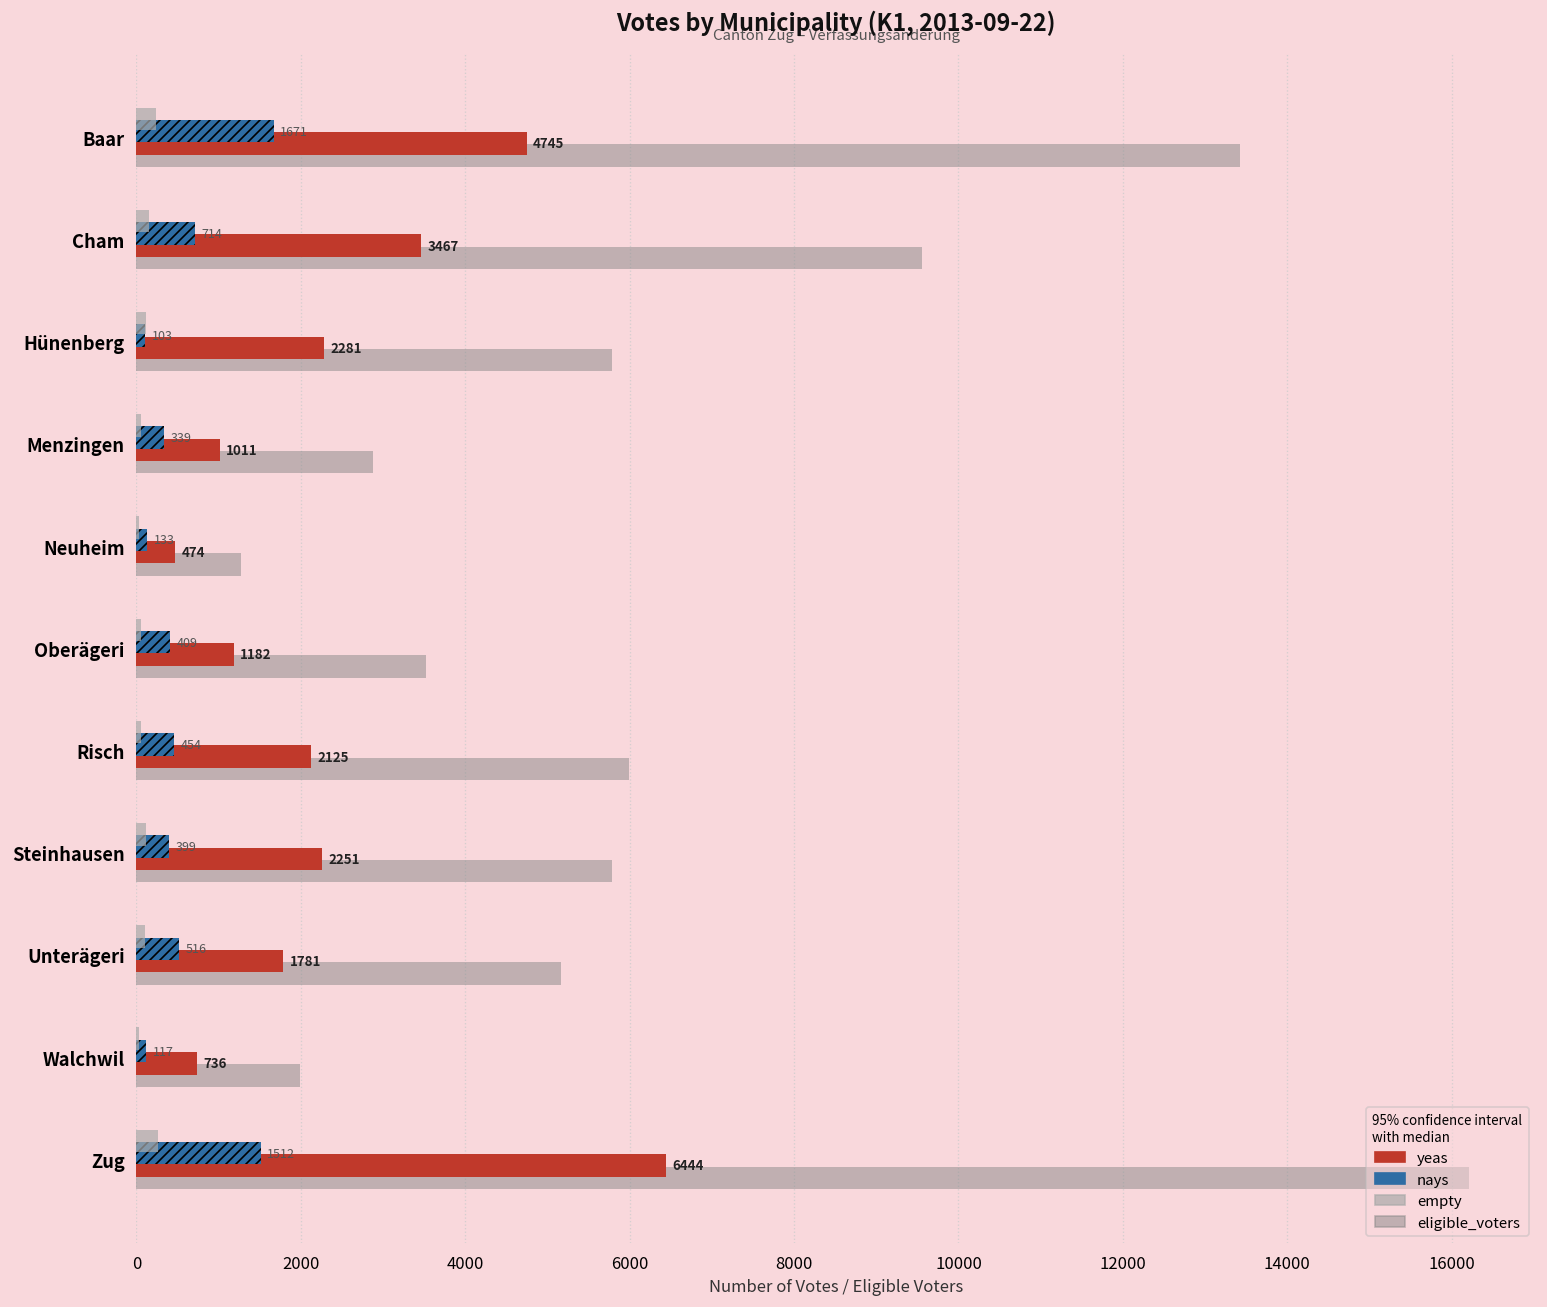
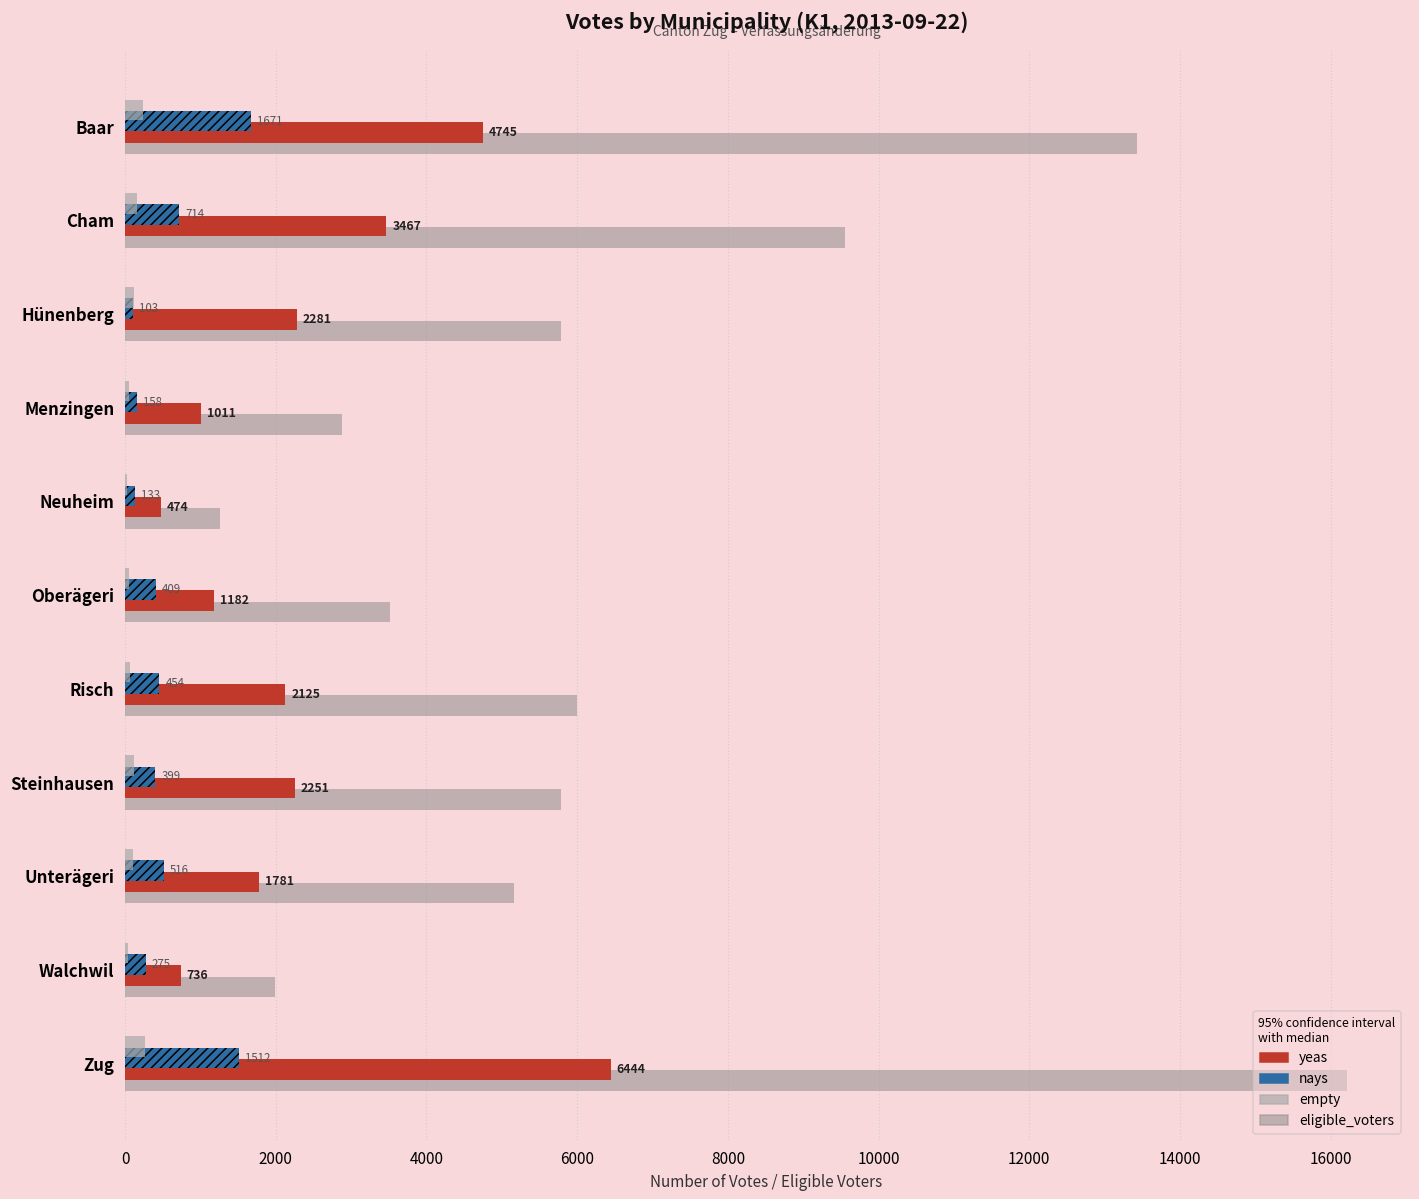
nays, Menzingen: 339 -> 158
nays, Walchwil: 117 -> 275
